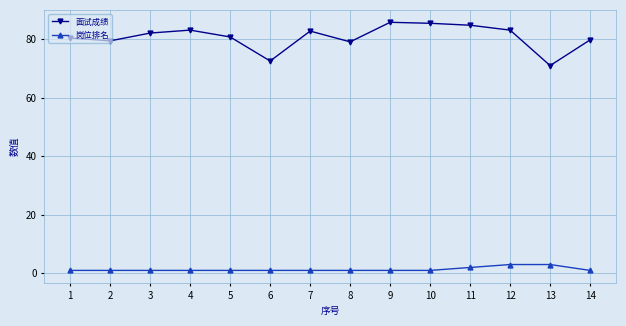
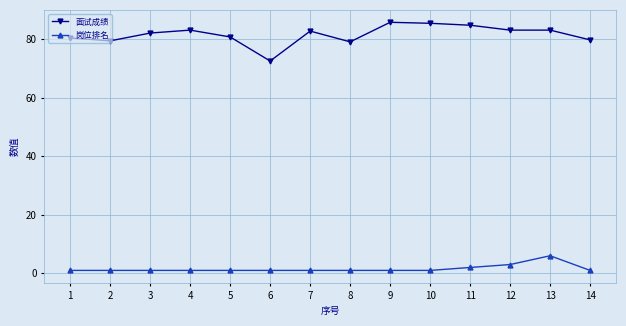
面试成绩, 13: 71 -> 83
岗位排名, 13: 3 -> 6
